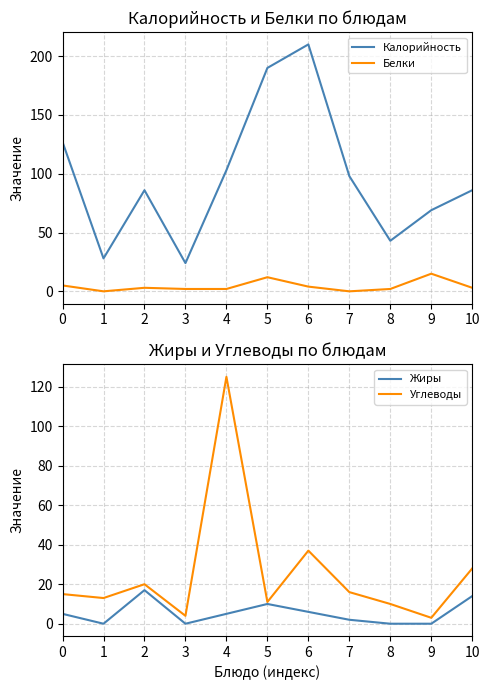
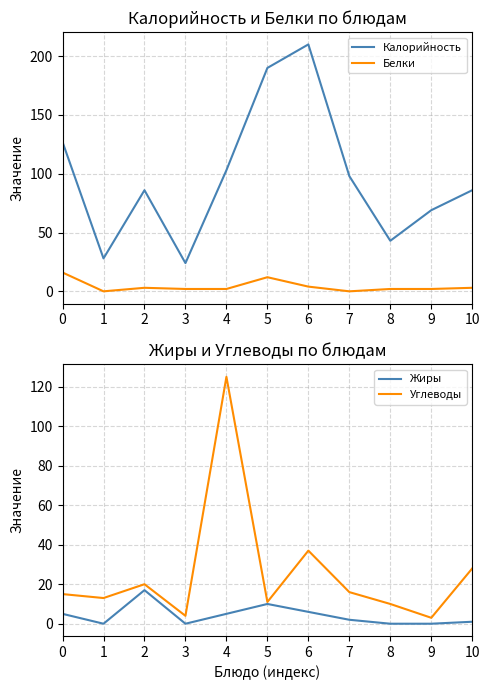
Калорийность и Белки по блюдам, Белки, 0: 5 -> 16
Калорийность и Белки по блюдам, Белки, 9: 15 -> 2
Жиры и Углеводы по блюдам, Жиры, 10: 14 -> 1
